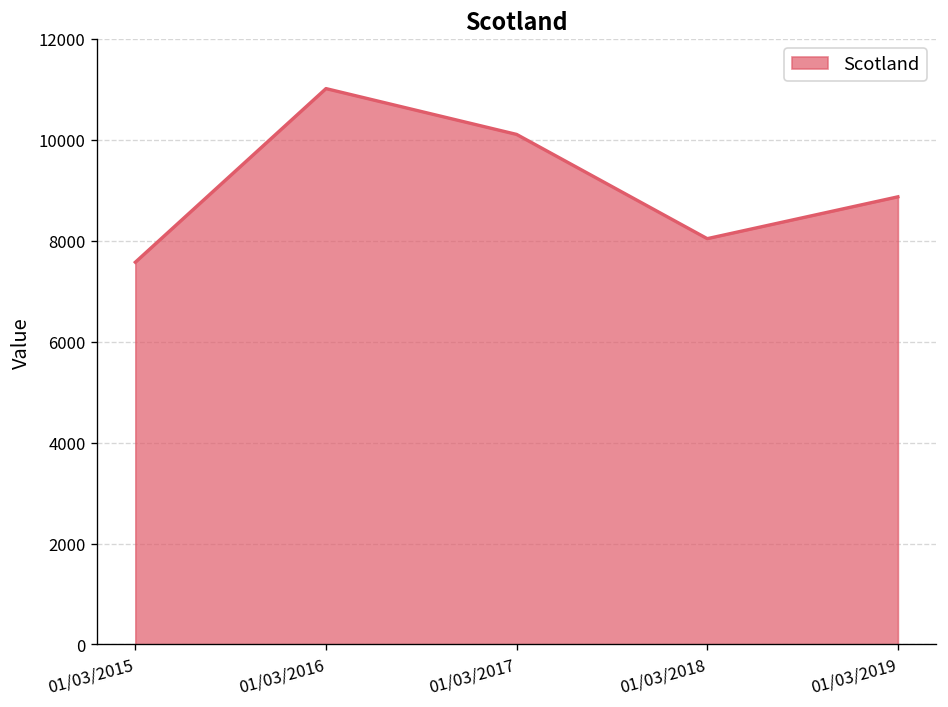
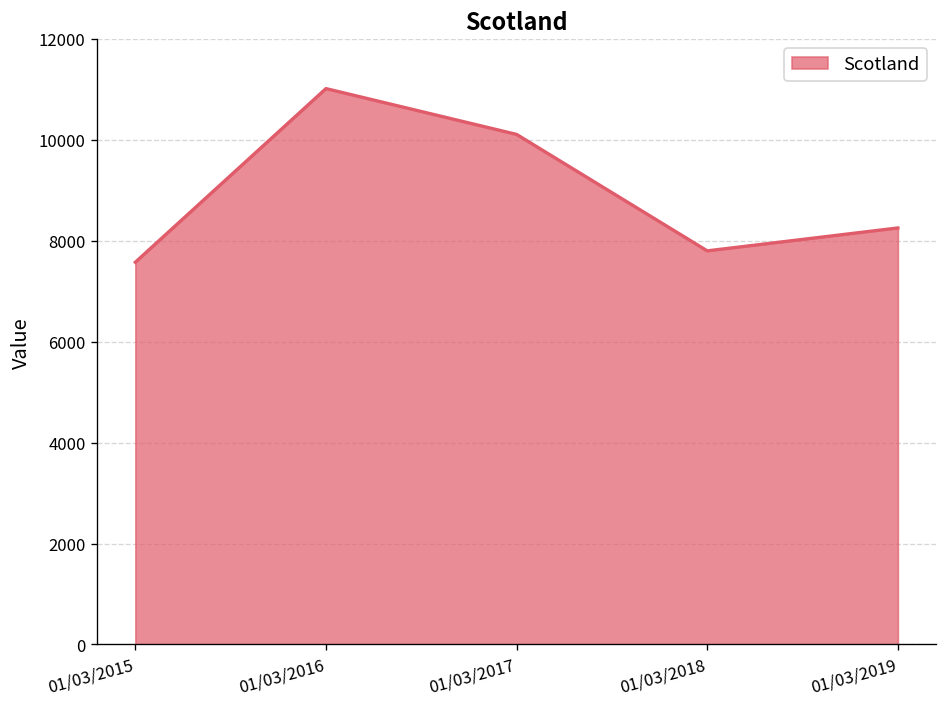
01/03/2018: 8000 -> 7800
01/03/2019: 8900 -> 8300
